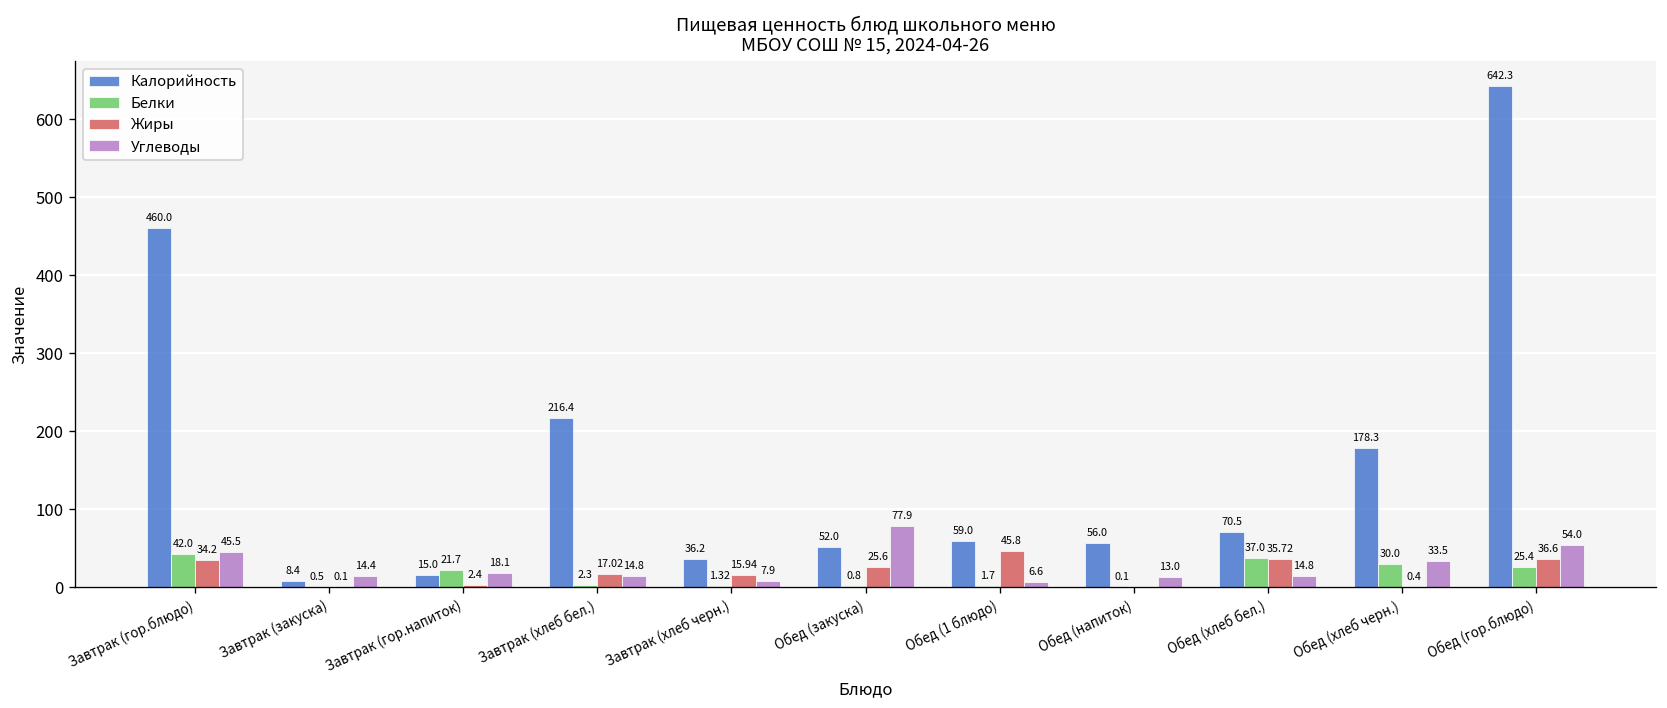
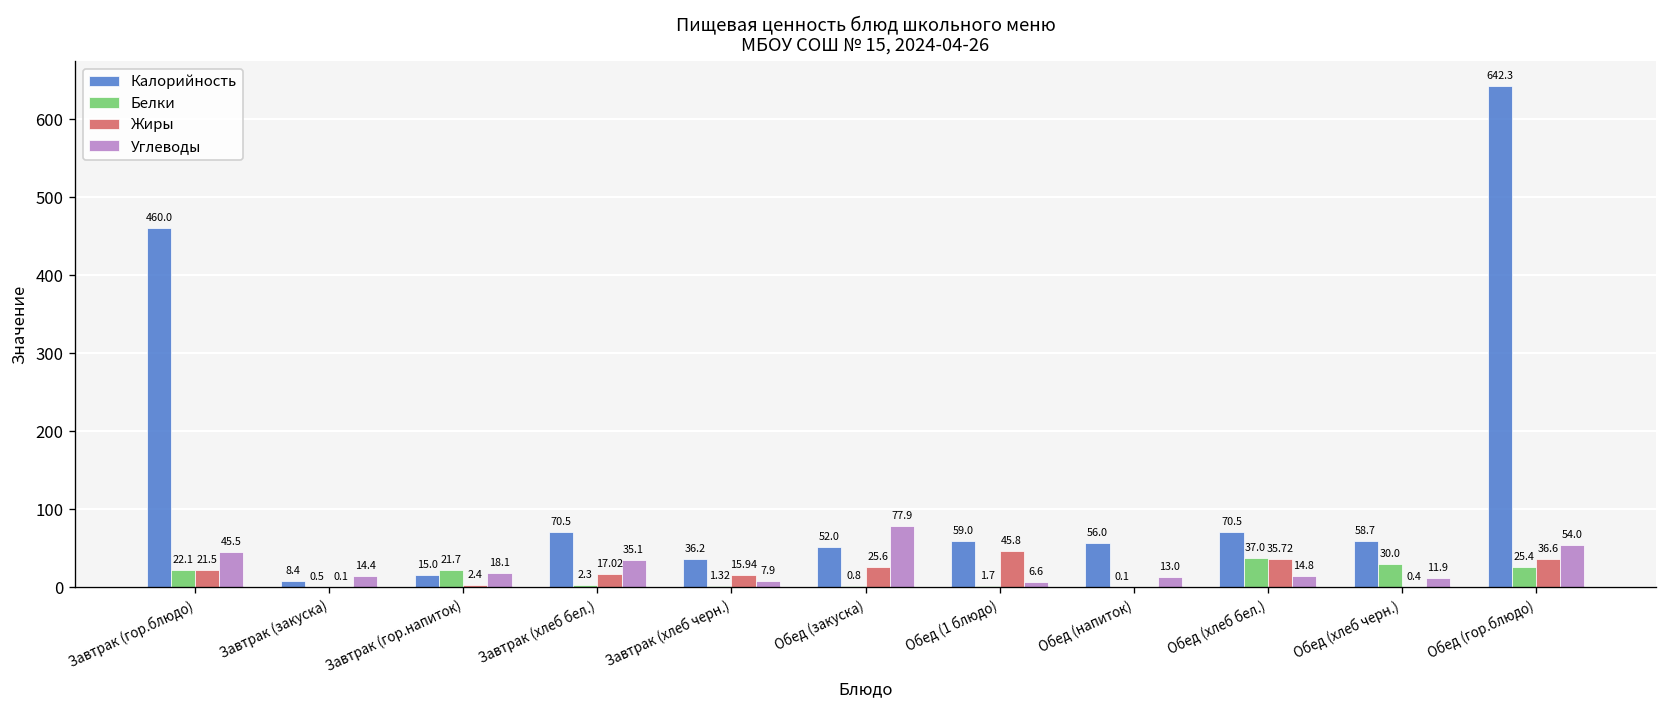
Белки, Завтрак (гор.блюдо): 42.0 -> 22.1
Жиры, Завтрак (гор.блюдо): 34.2 -> 21.5
Калорийность, Завтрак (хлеб бел.): 216.4 -> 70.5
Углеводы, Завтрак (хлеб бел.): 14.8 -> 35.1
Калорийность, Обед (хлеб черн.): 178.3 -> 58.7
Углеводы, Обед (хлеб черн.): 33.5 -> 11.9
